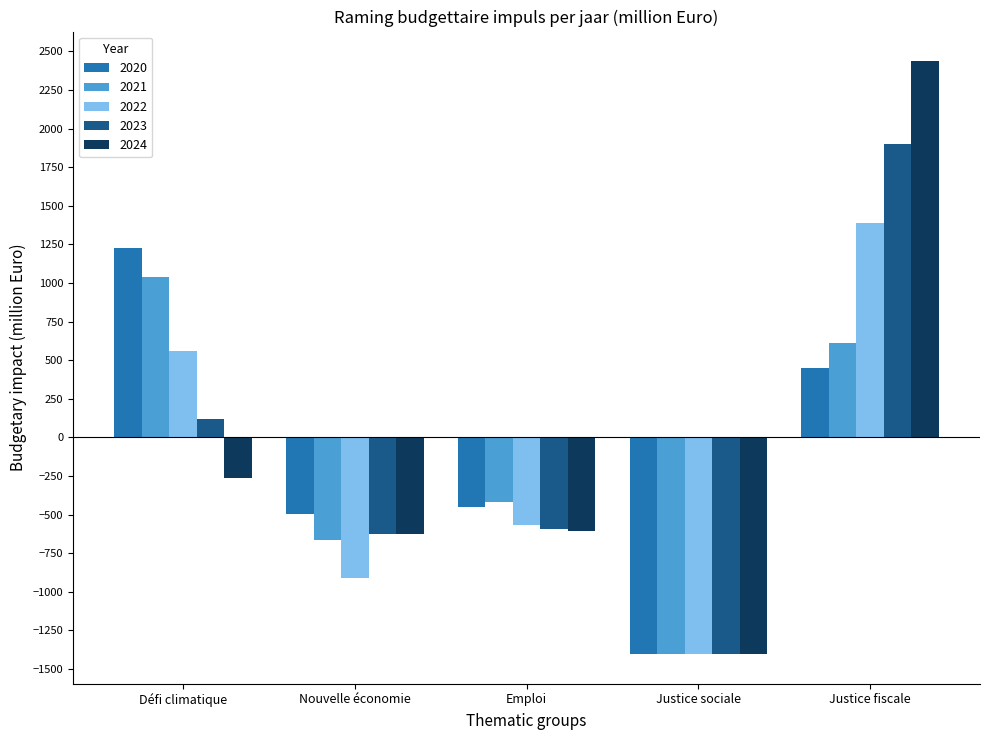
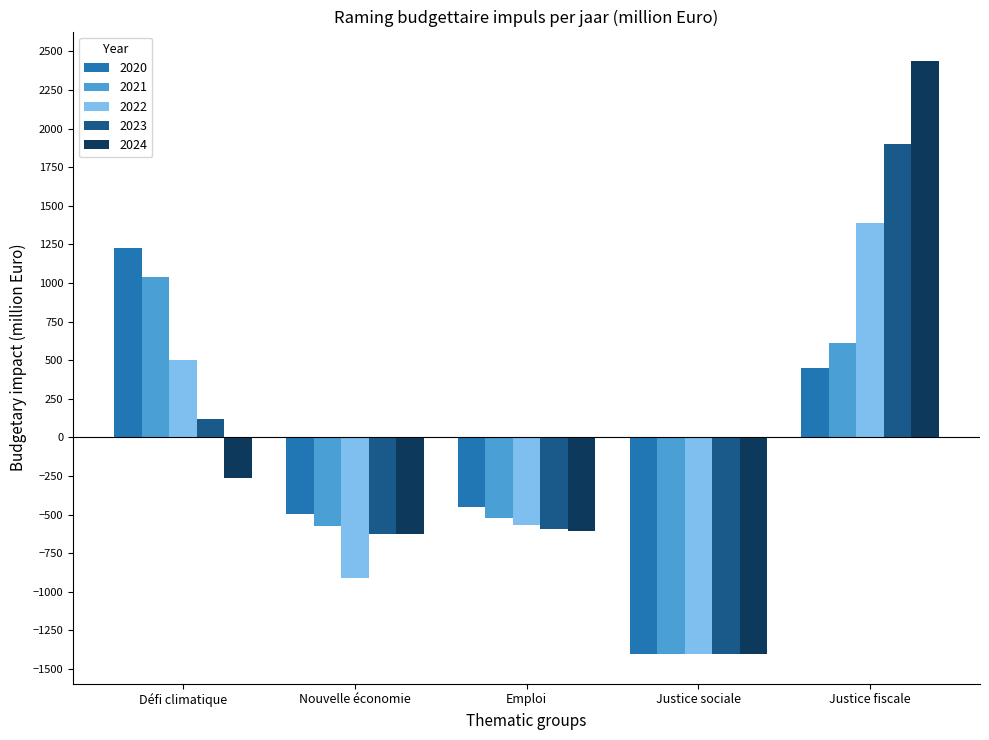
2022, Défi climatique: 560 -> 500
2021, Nouvelle économie: -660 -> -570
2021, Emploi: -420 -> -520
